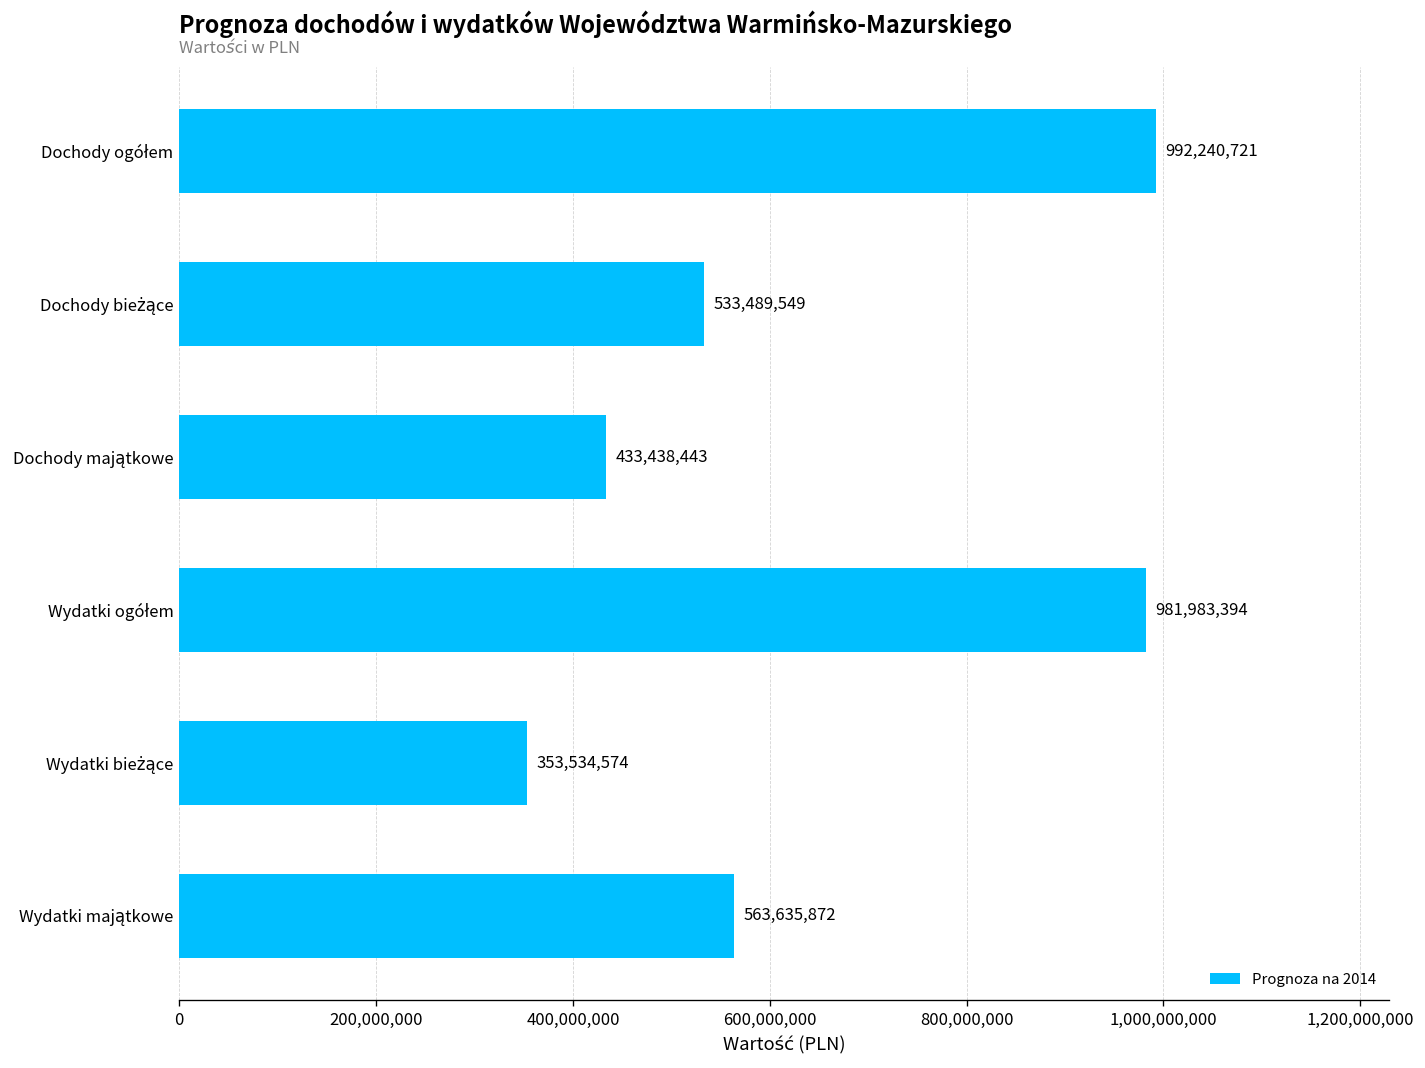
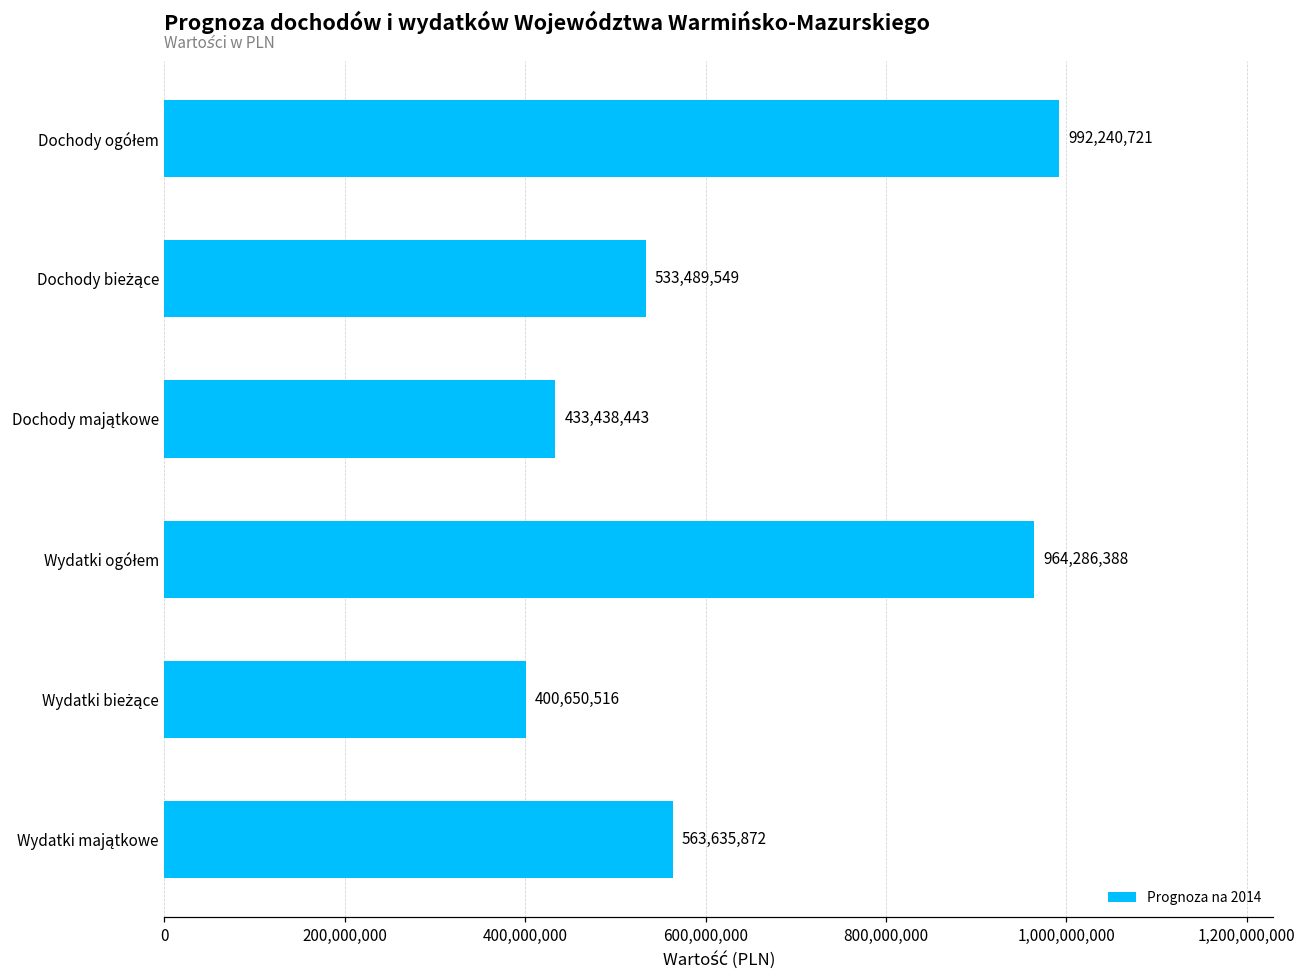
Wydatki ogółem: 981,983,394 -> 964,286,388
Wydatki bieżące: 353,534,574 -> 400,650,516
